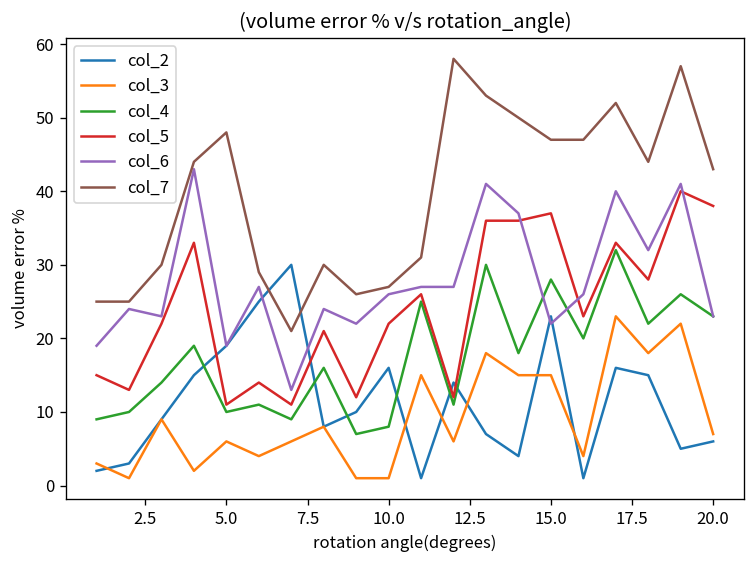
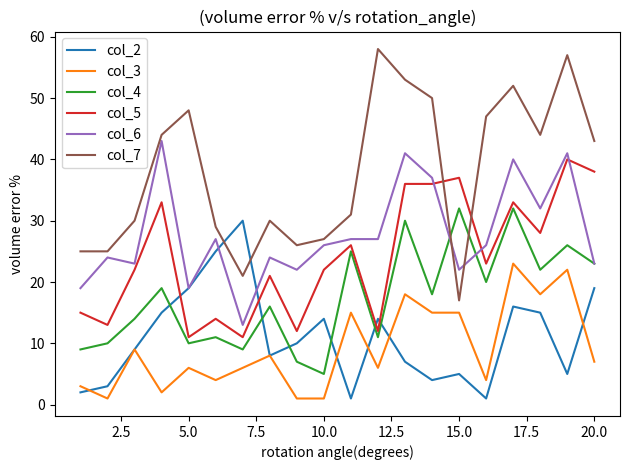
col_2, 10.0: 16 -> 14
col_4, 10.0: 8 -> 5
col_2, 15.0: 23 -> 5
col_4, 15.0: 28 -> 32
col_7, 15.0: 47 -> 17
col_2, 20.0: 6 -> 19
